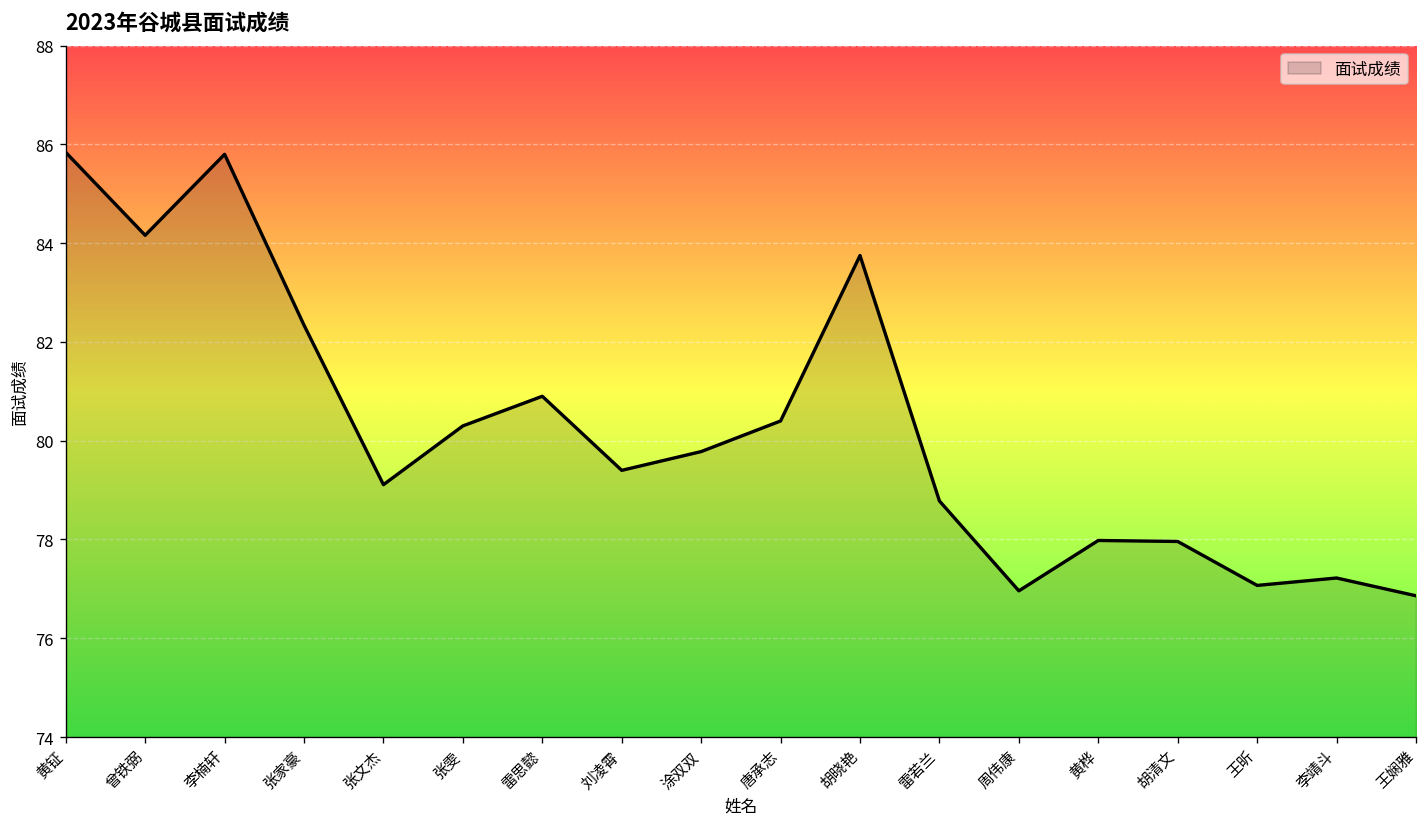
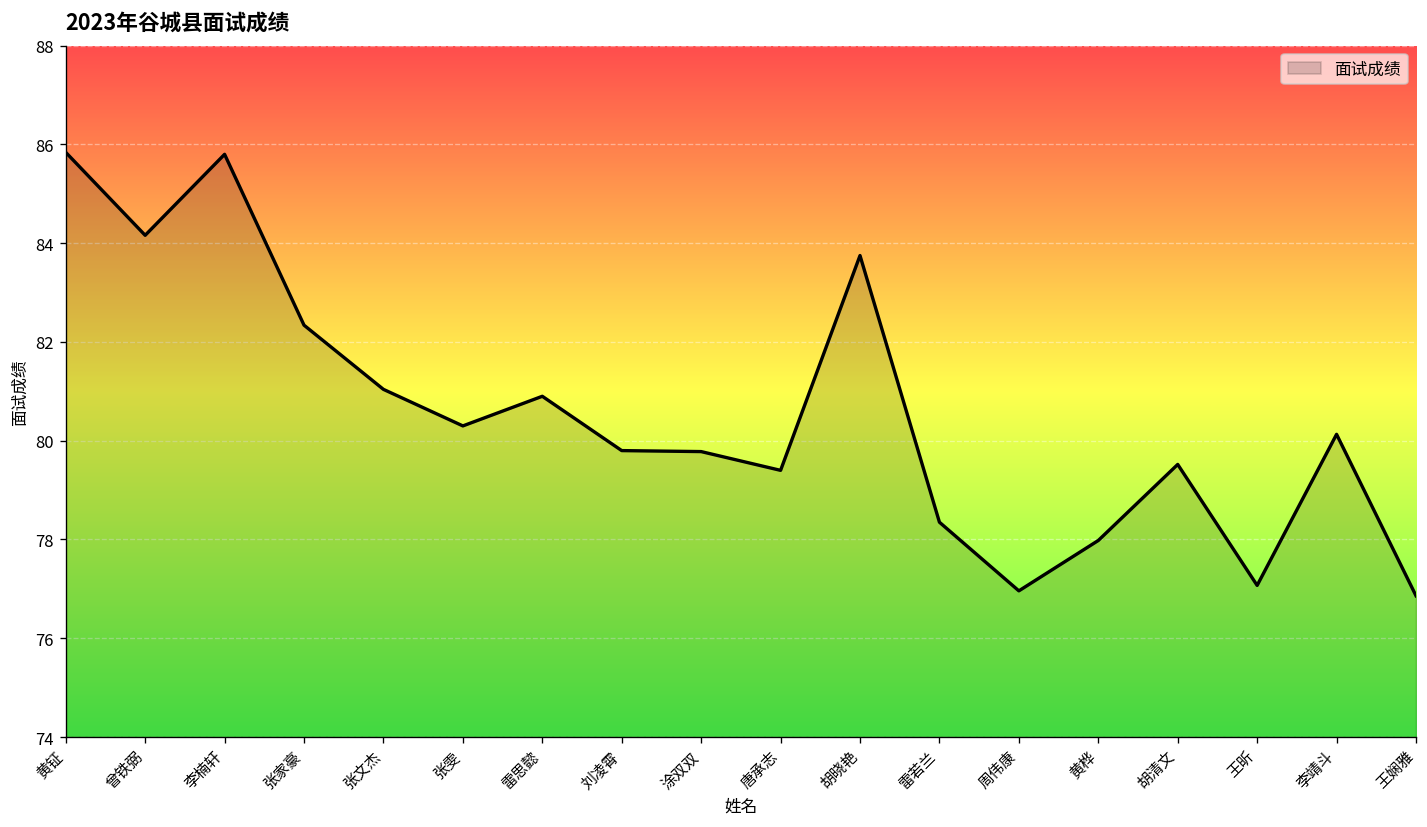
张文杰: 79.1 -> 81.0
刘凌霄: 79.4 -> 79.8
唐承志: 80.4 -> 79.4
雷若兰: 78.8 -> 78.4
胡清文: 78.0 -> 79.5
李靖斗: 77.2 -> 80.1
